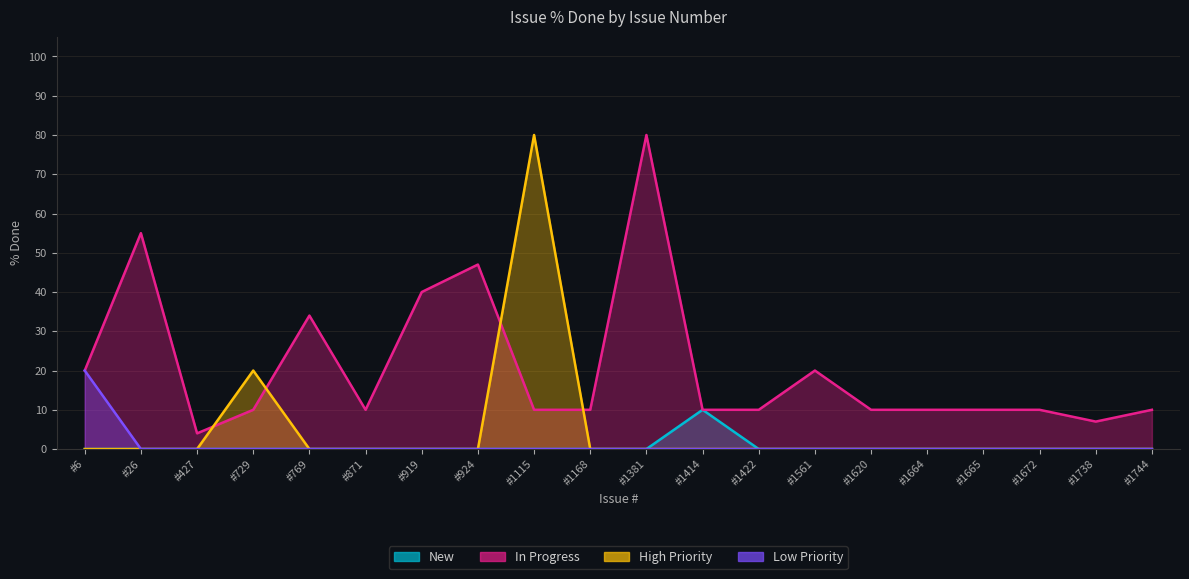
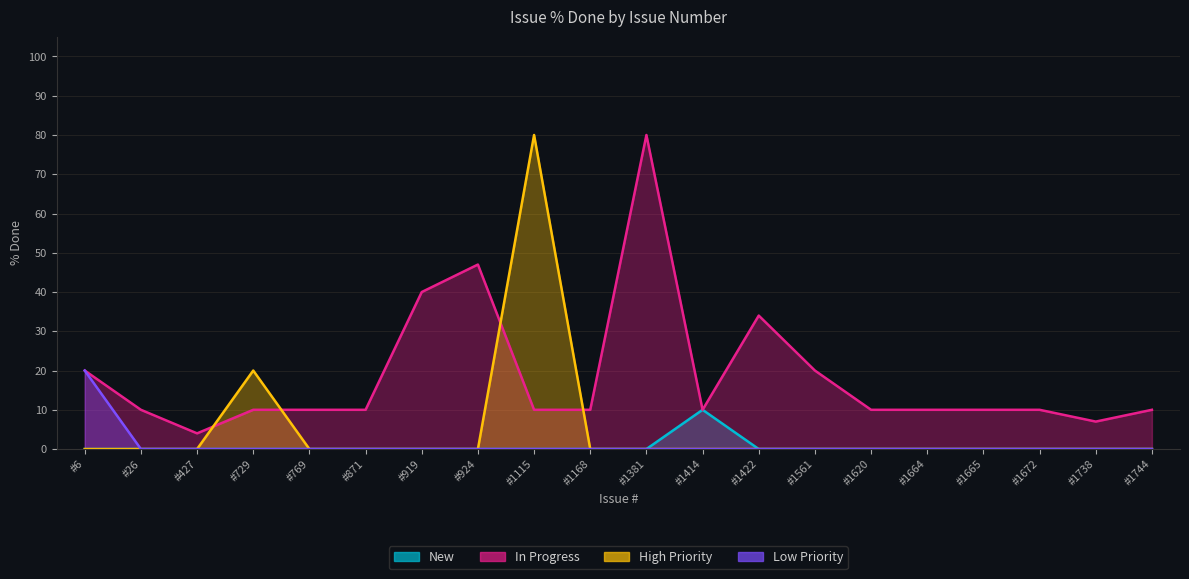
In Progress, #26: 55 -> 10
In Progress, #769: 34 -> 10
In Progress, #1422: 10 -> 34
